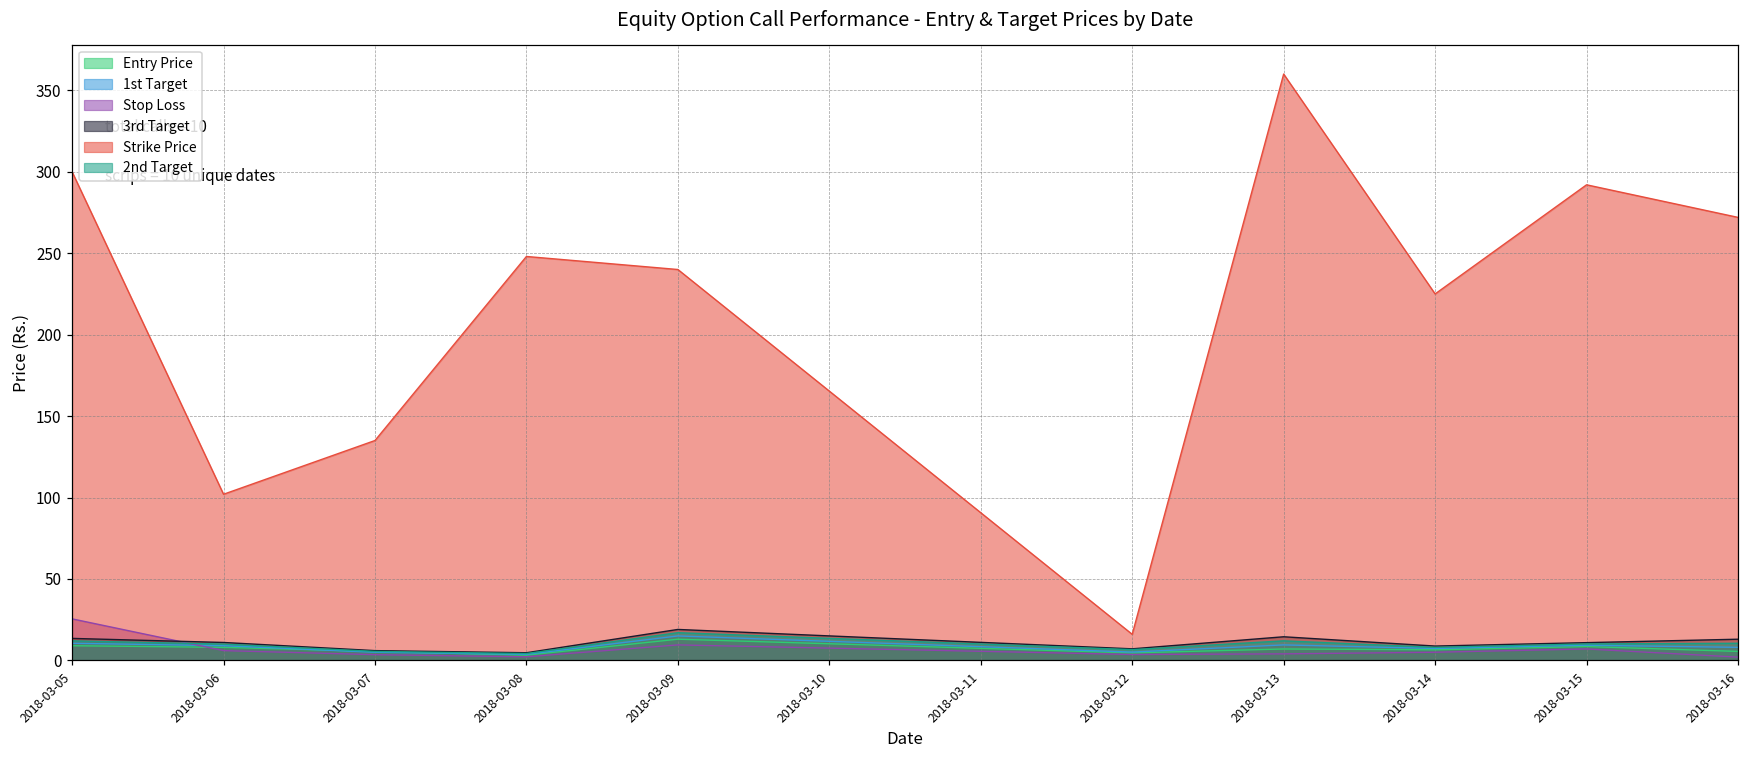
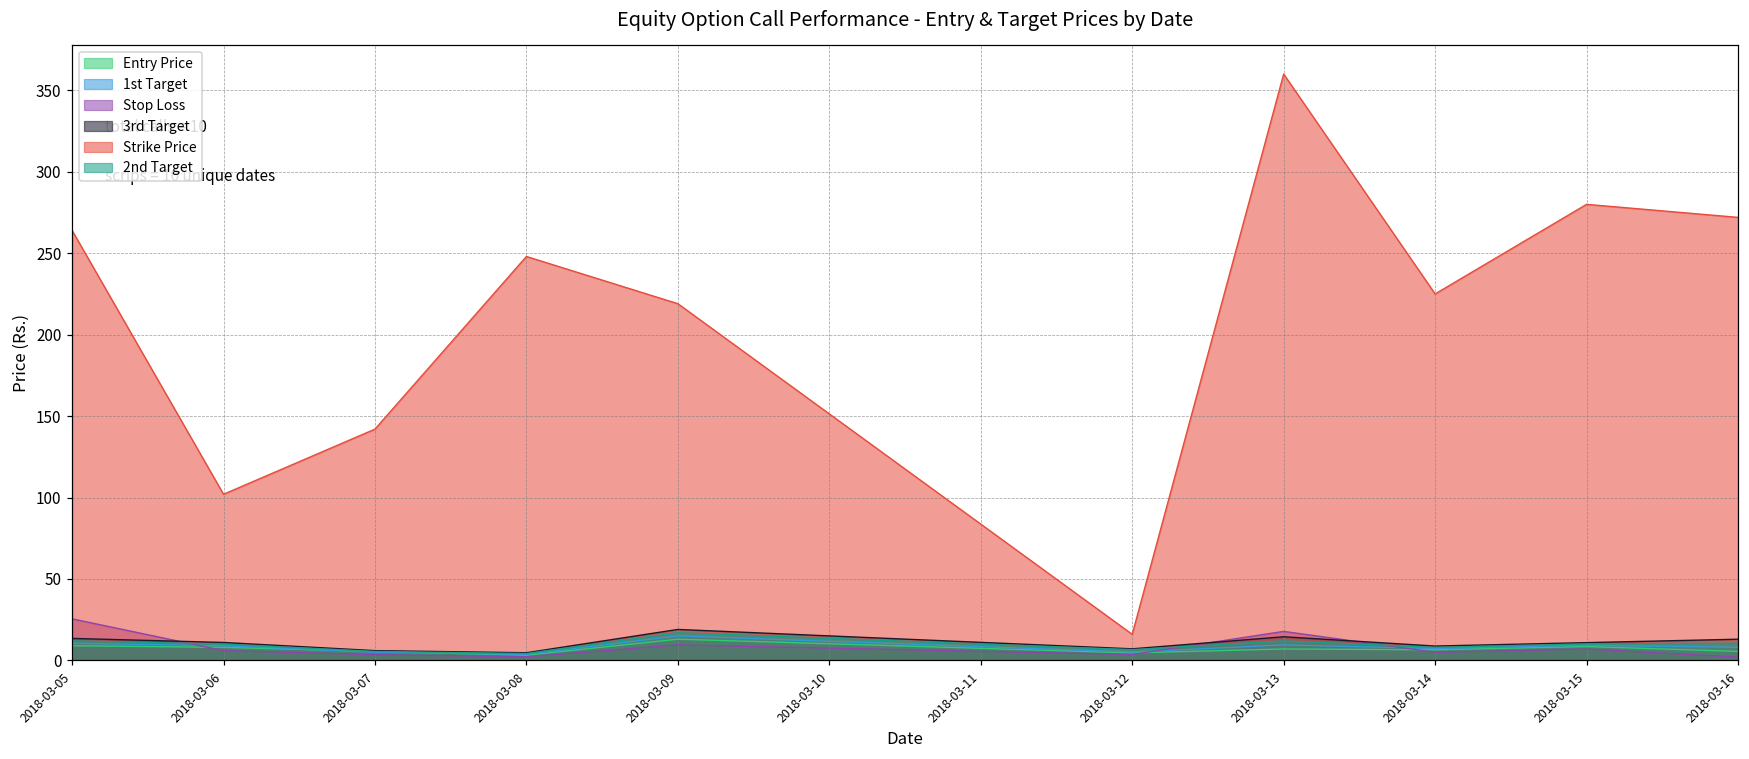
Strike Price, 2018-03-05: 300 -> 264
Strike Price, 2018-03-07: 135 -> 142
Strike Price, 2018-03-09: 240 -> 219
Stop Loss, 2018-03-13: 4 -> 18
Strike Price, 2018-03-15: 292 -> 280
